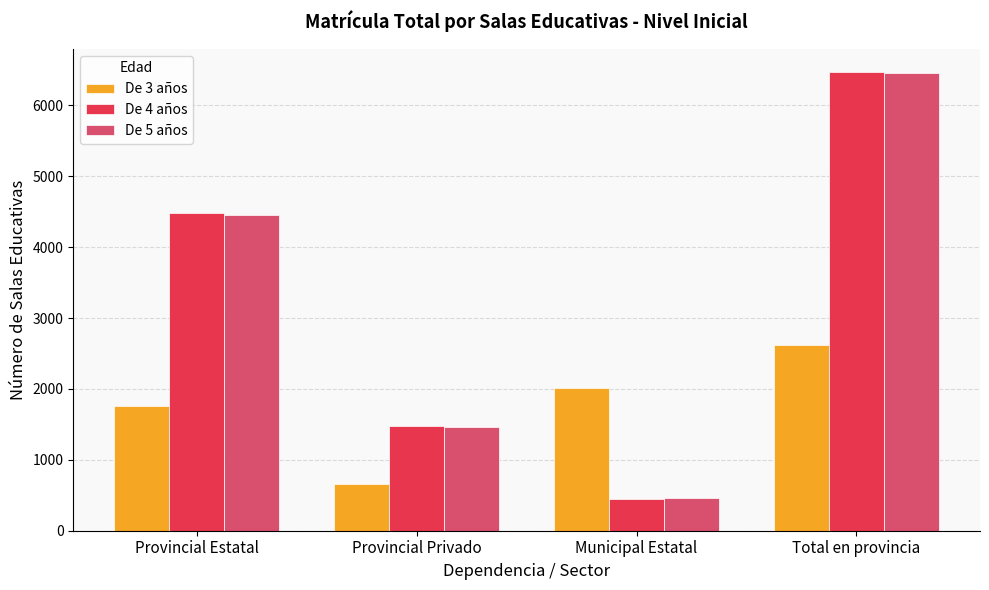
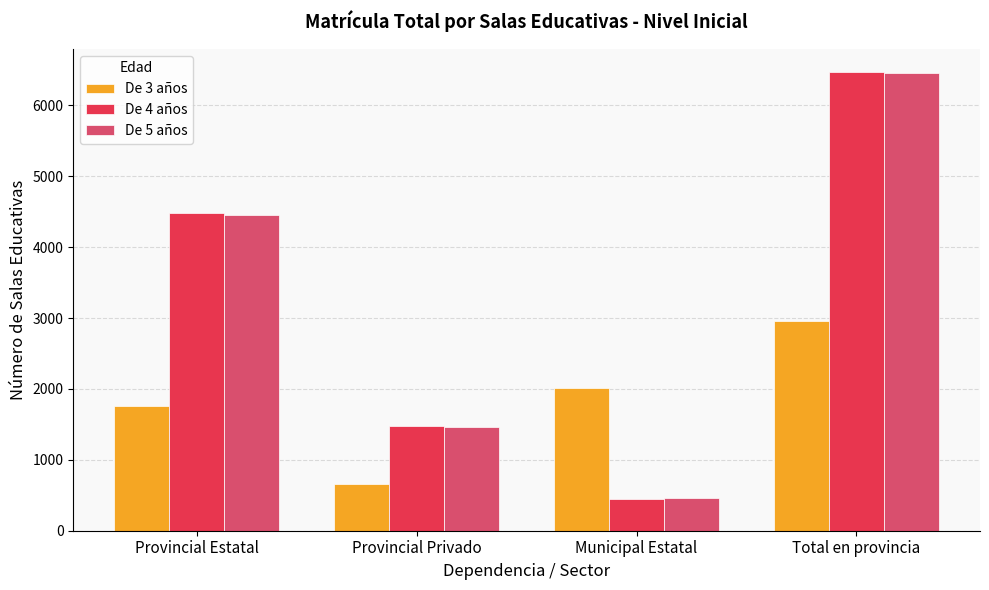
De 3 años, Total en provincia: 2600 -> 3000
